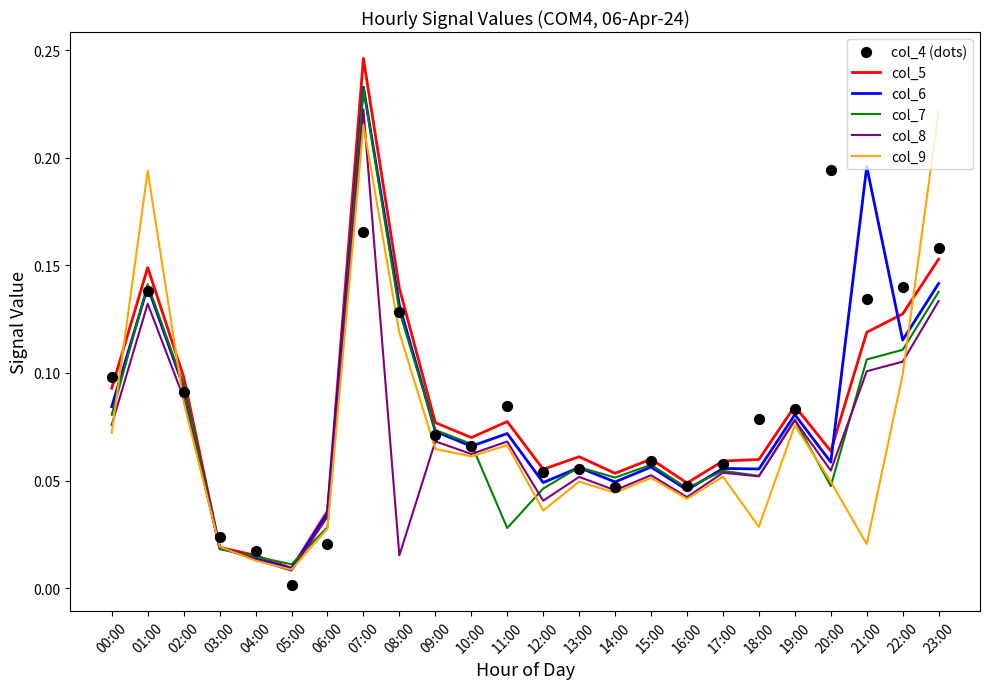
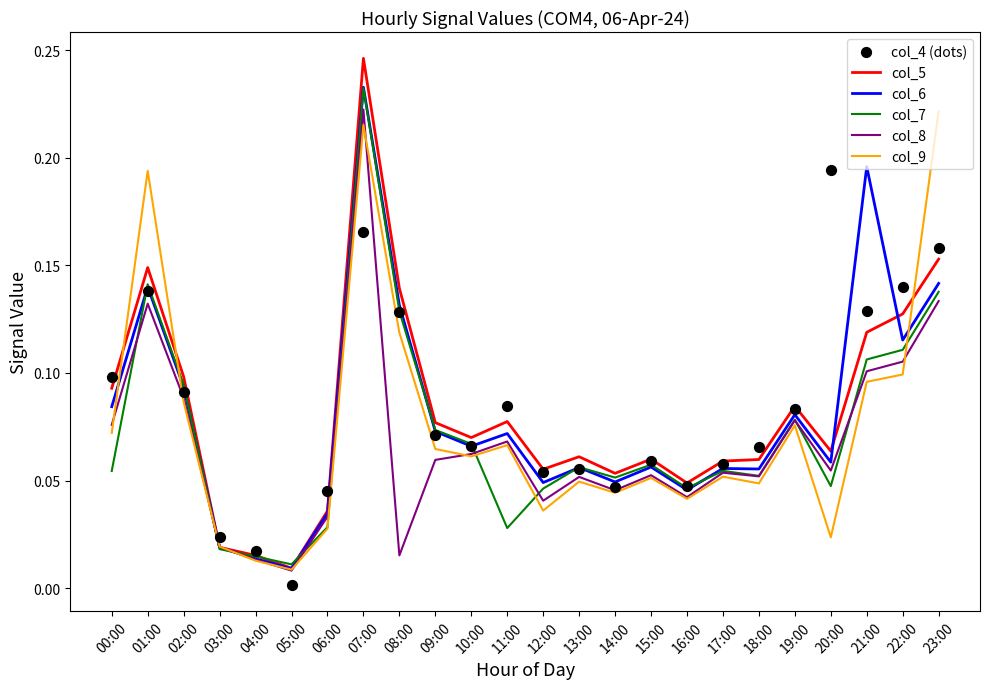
col_7, 00:00: 0.081 -> 0.054
col_4 (dots), 06:00: 0.021 -> 0.045
col_8, 09:00: 0.068 -> 0.060
col_9, 18:00: 0.029 -> 0.049
col_4 (dots), 18:00: 0.079 -> 0.066
col_9, 20:00: 0.049 -> 0.024
col_9, 21:00: 0.020 -> 0.096
col_4 (dots), 21:00: 0.134 -> 0.129
